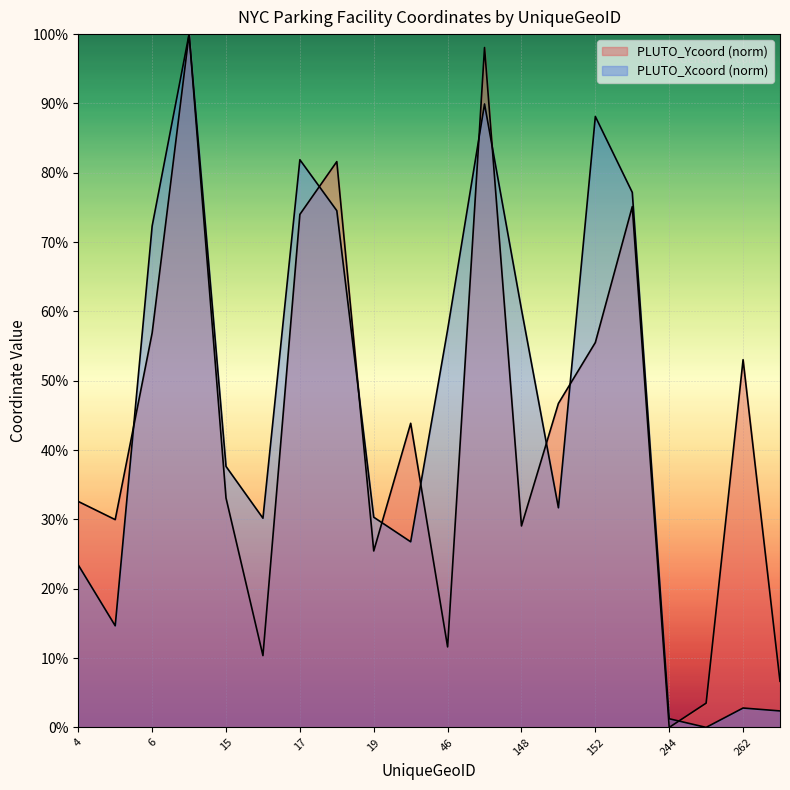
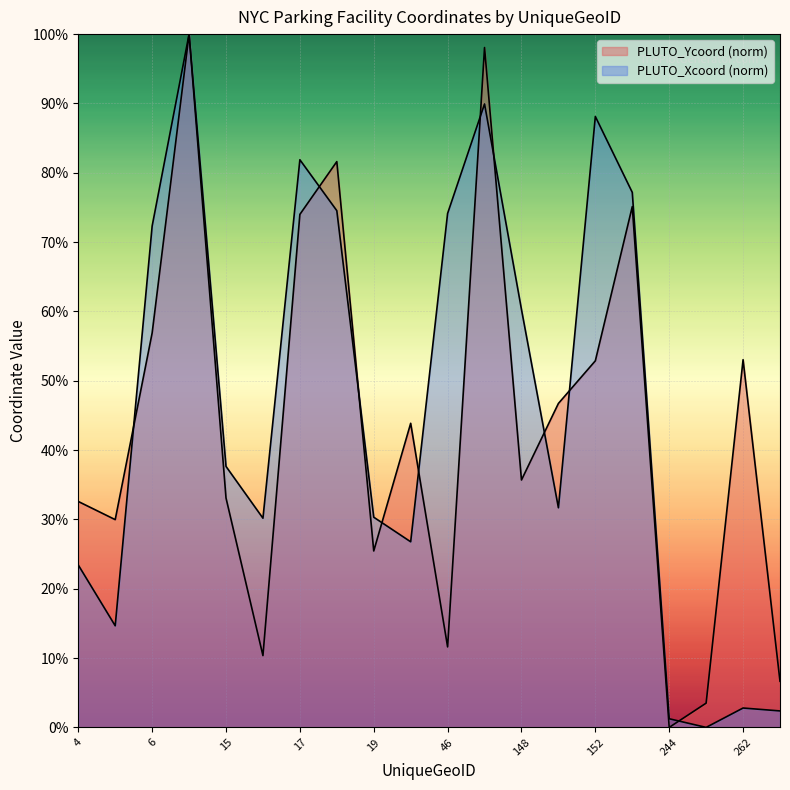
PLUTO_Xcoord (norm), 46: 57% -> 74%
PLUTO_Ycoord (norm), 148: 29% -> 36%
PLUTO_Ycoord (norm), 152: 56% -> 53%
